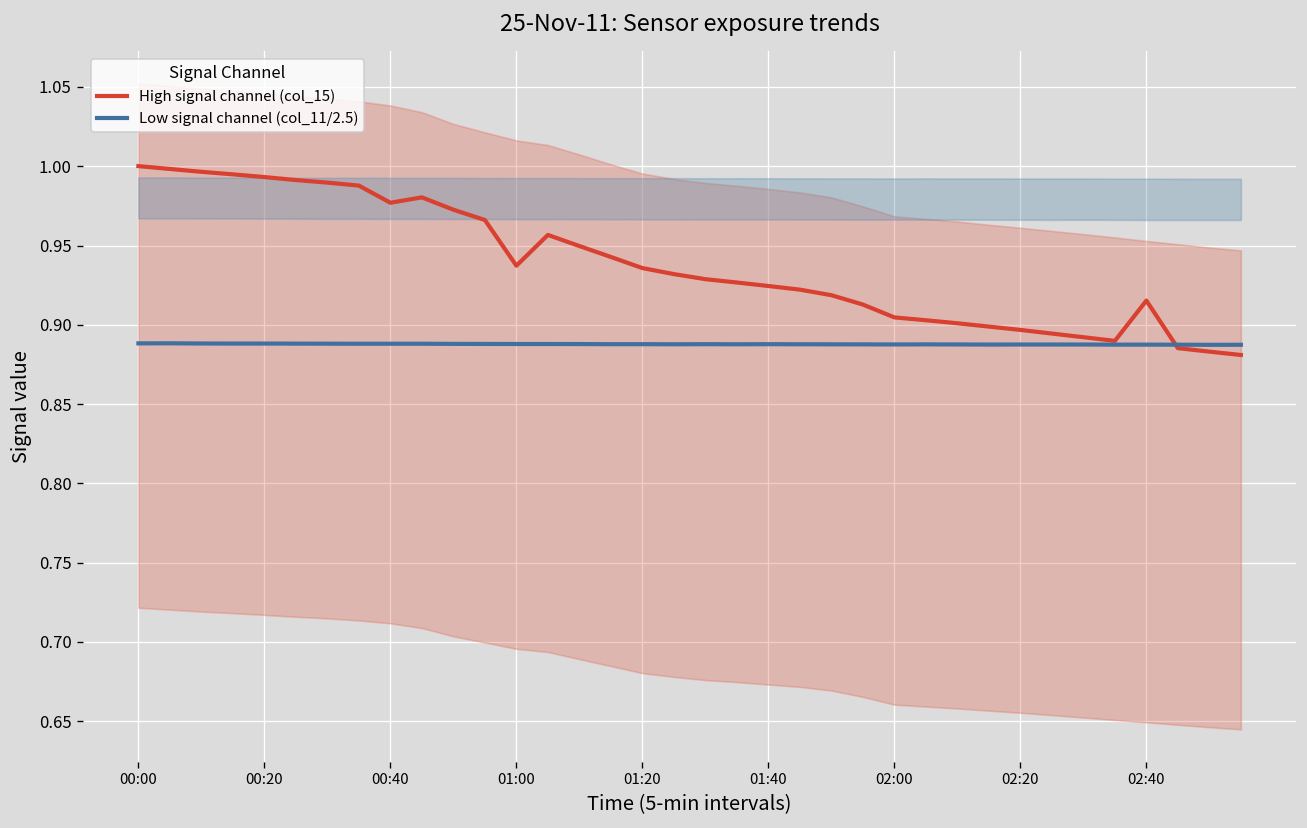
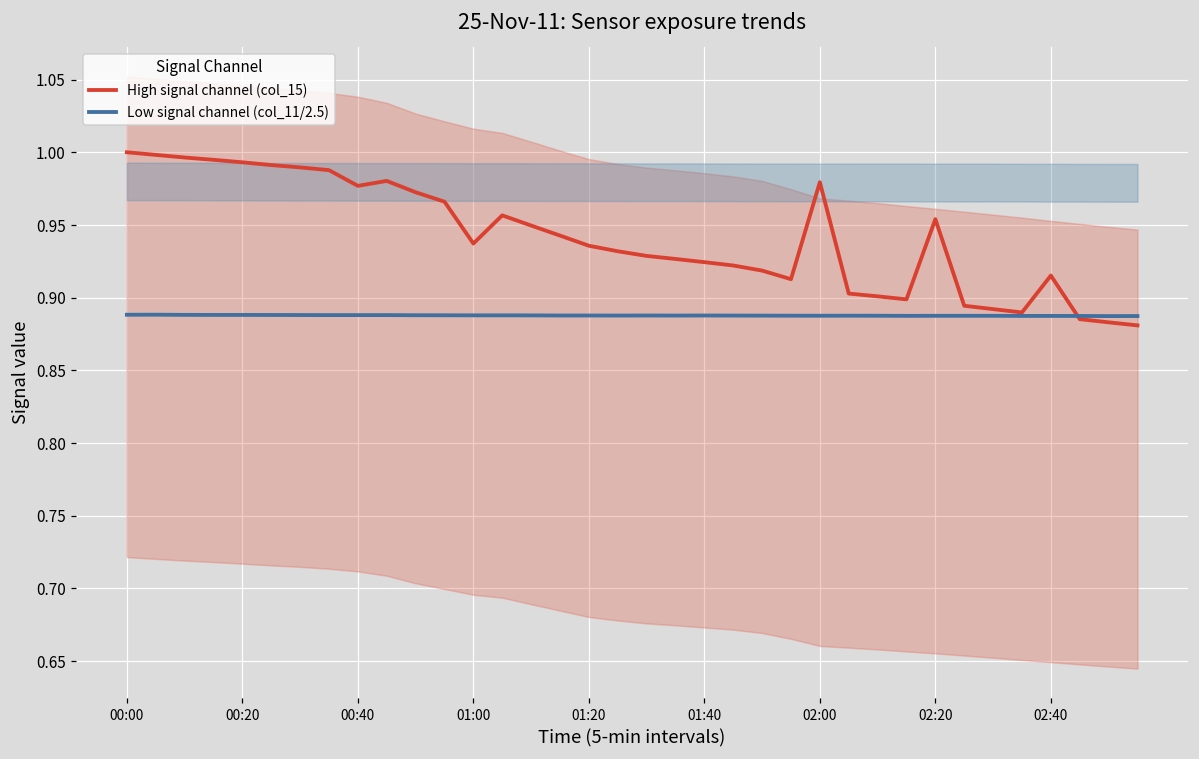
High signal channel (col_15), 02:00: 0.905 -> 0.980
High signal channel (col_15), 02:20: 0.897 -> 0.954
